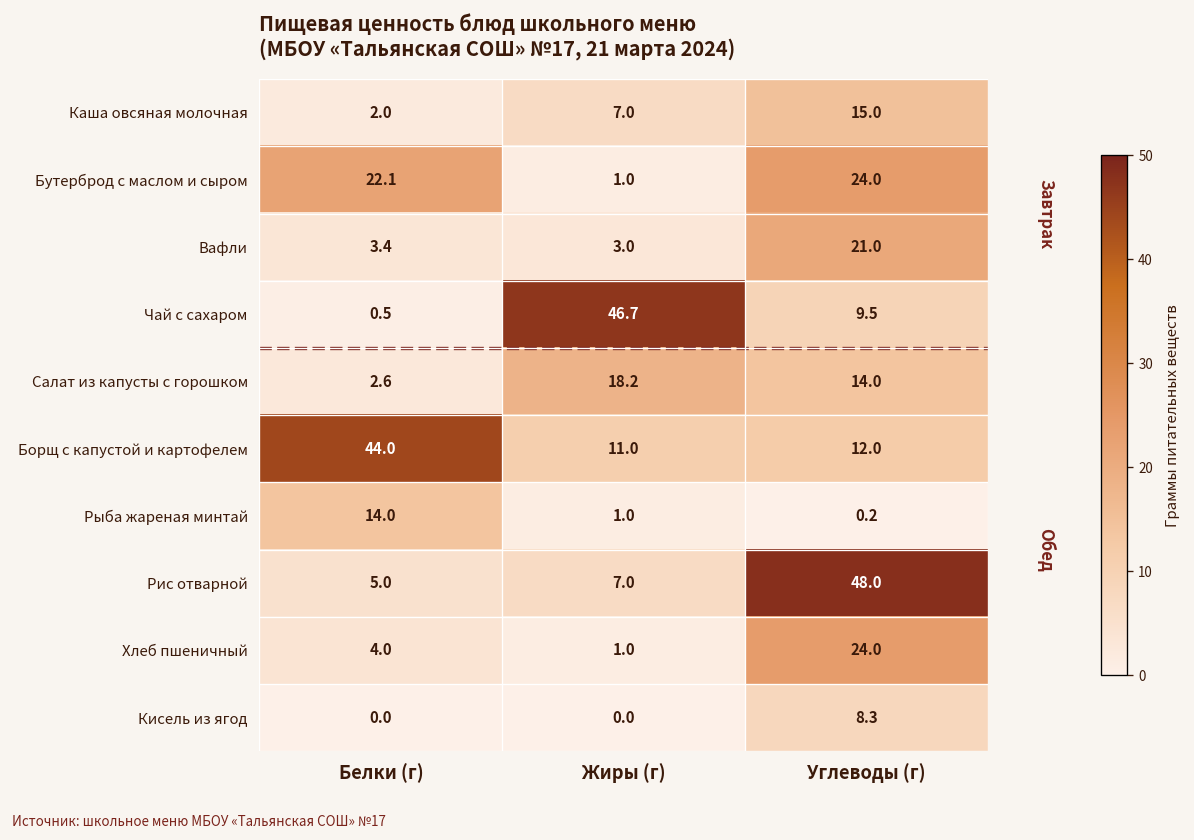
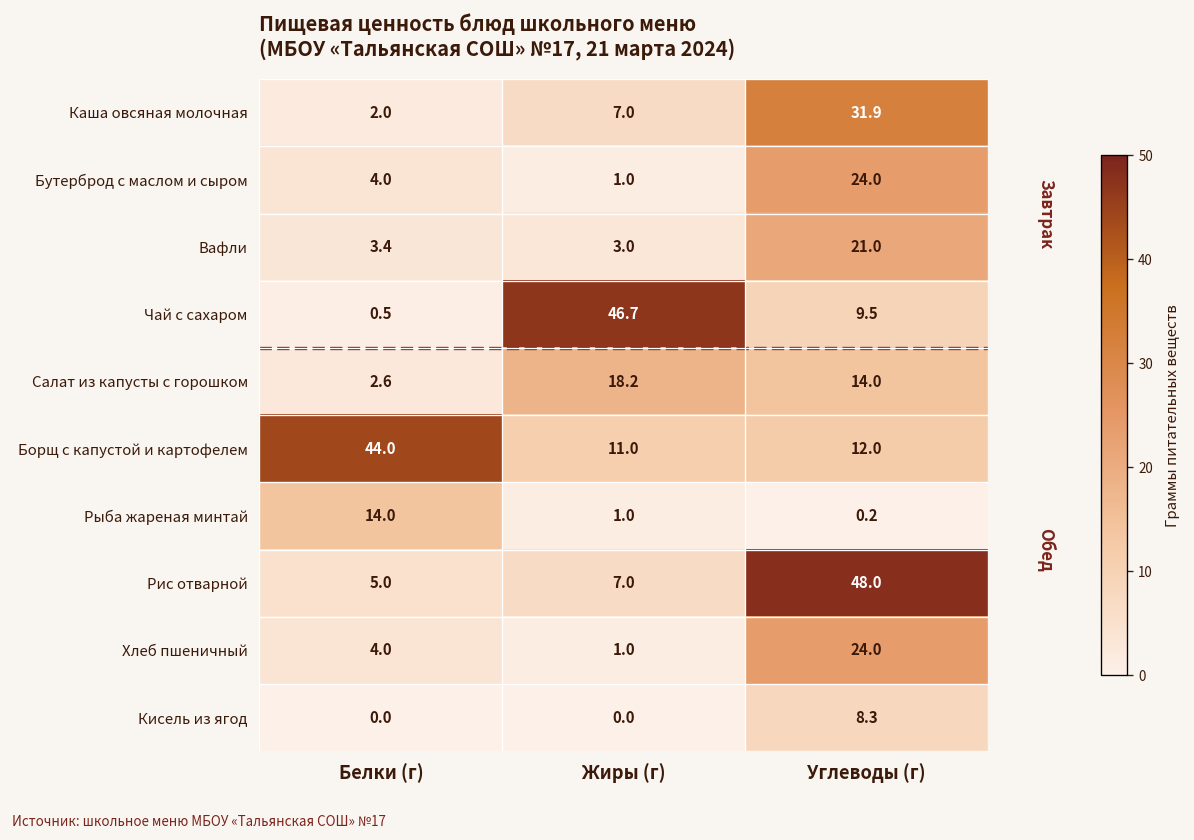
Каша овсяная молочная, Углеводы (г): 15.0 -> 31.9
Бутерброд с маслом и сыром, Белки (г): 22.1 -> 4.0
